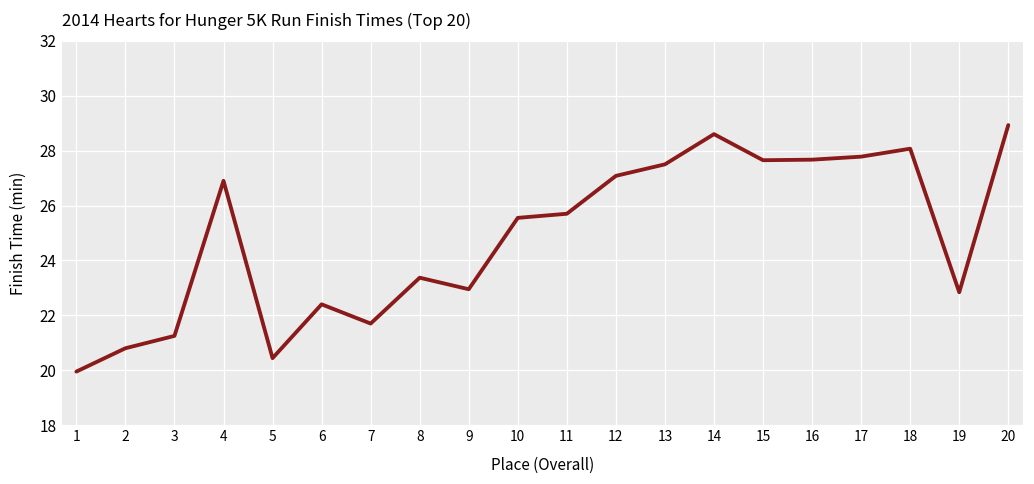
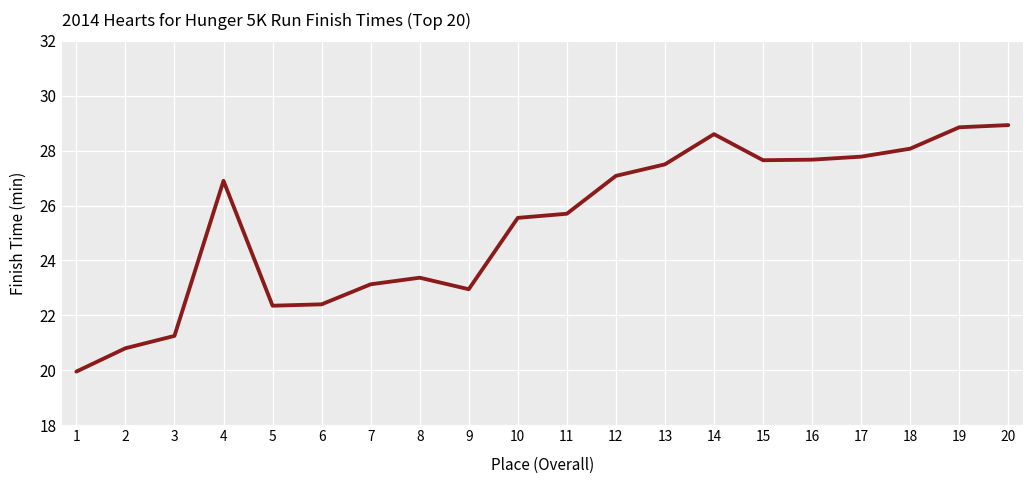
5: 20.4 -> 22.4
7: 21.7 -> 23.1
19: 22.8 -> 28.9
